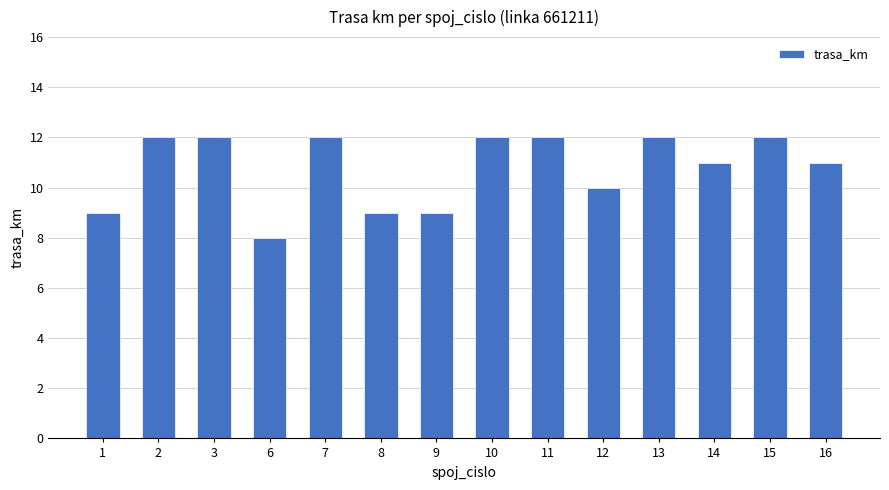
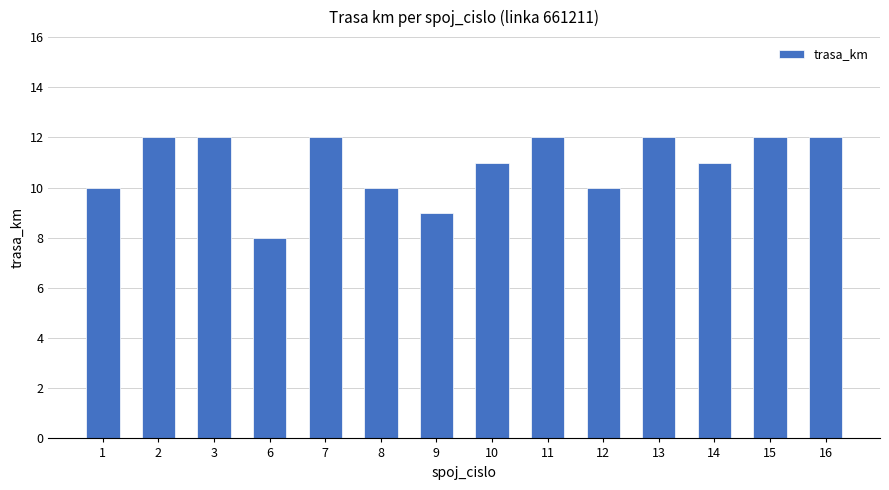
1: 9 -> 10
8: 9 -> 10
10: 12 -> 11
16: 11 -> 12
